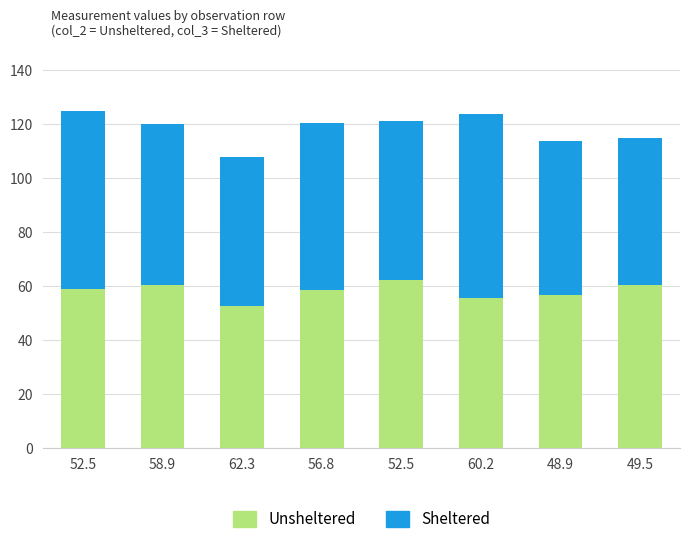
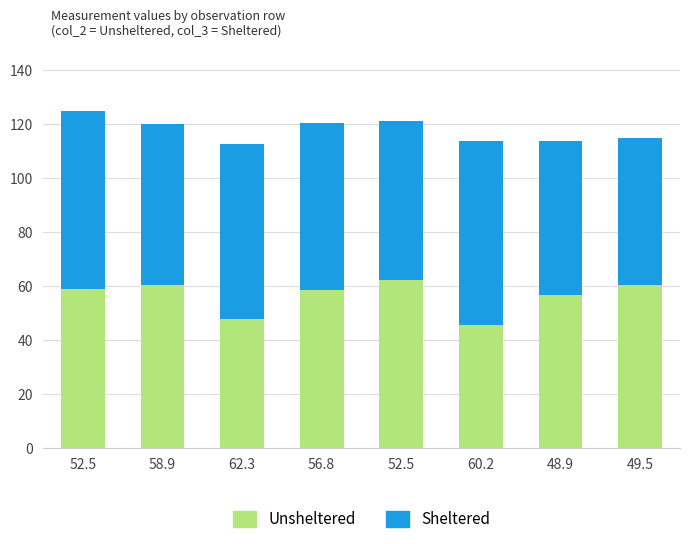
Unsheltered, 62.3: 53 -> 48
Sheltered, 62.3: 55 -> 65
Unsheltered, 60.2: 56 -> 46
